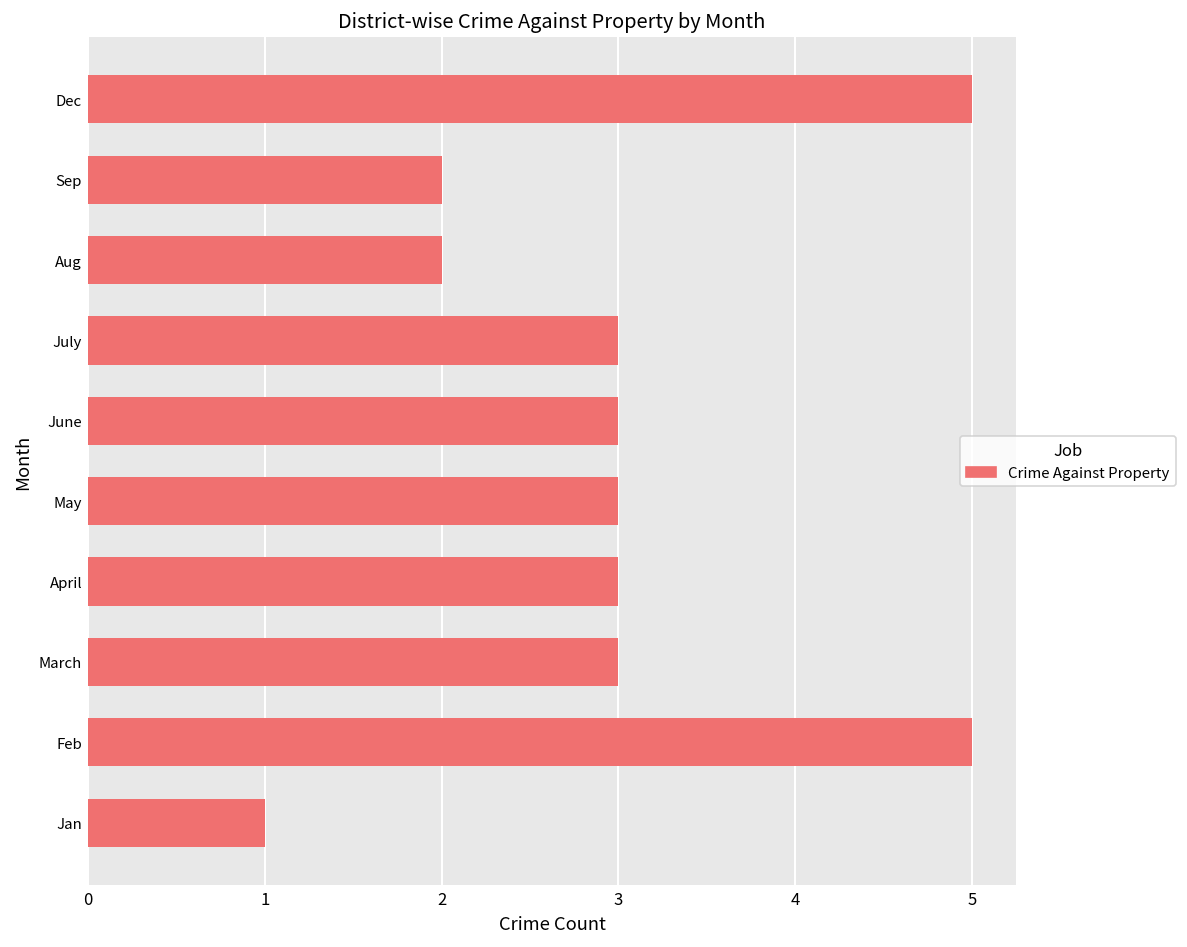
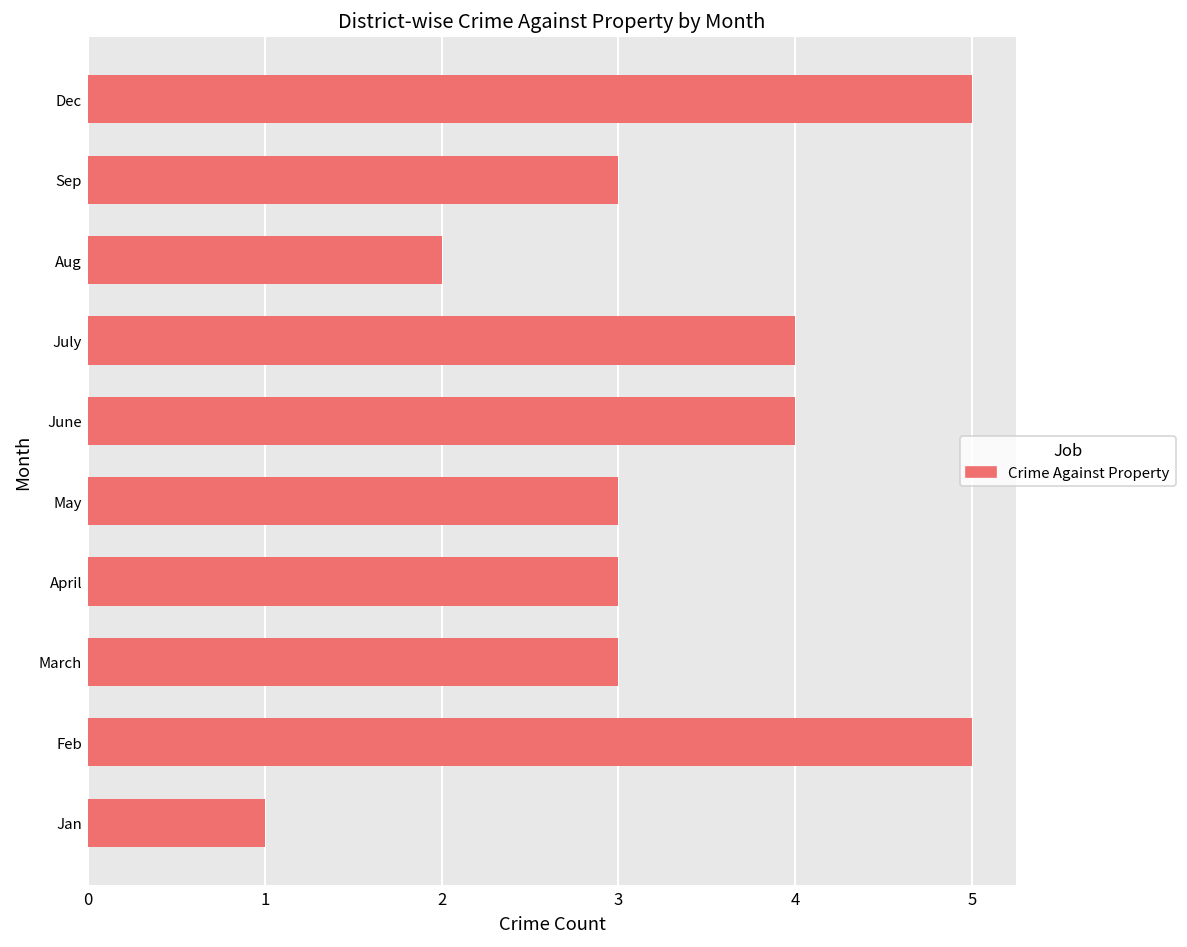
Sep: 2 -> 3
July: 3 -> 4
June: 3 -> 4
